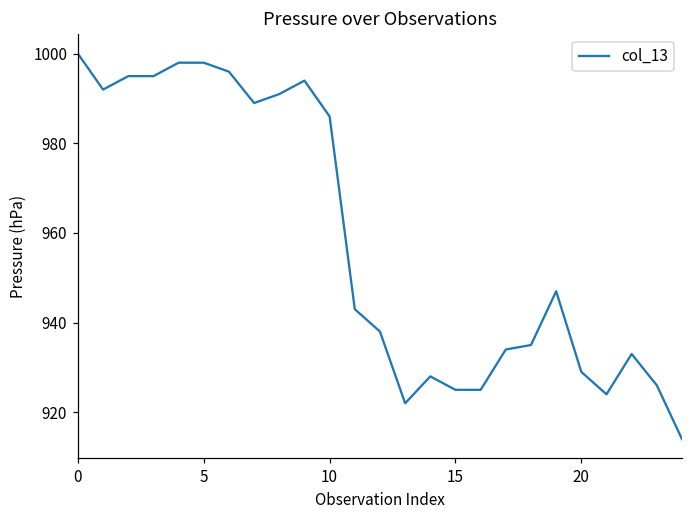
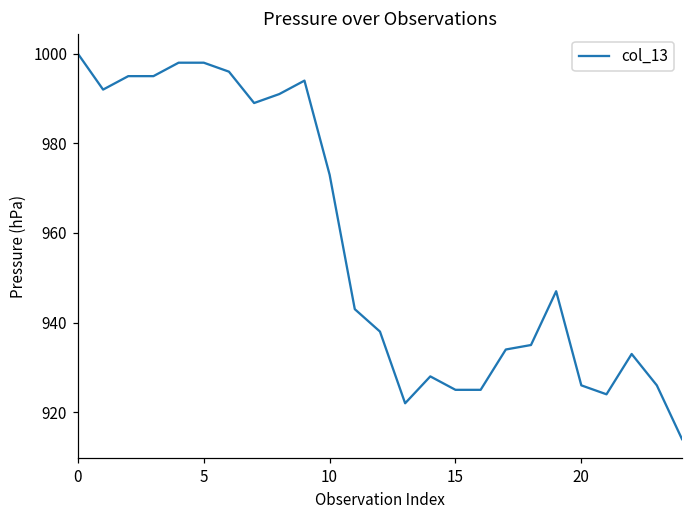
10: 986 -> 973
20: 929 -> 926
